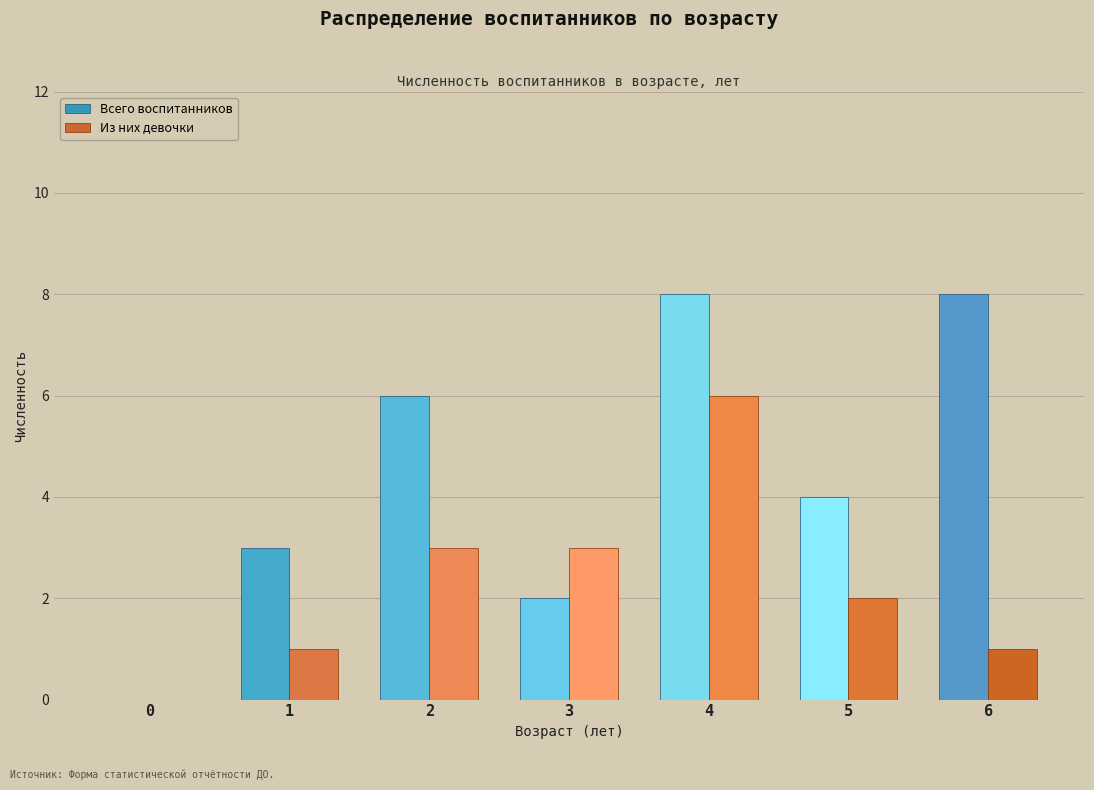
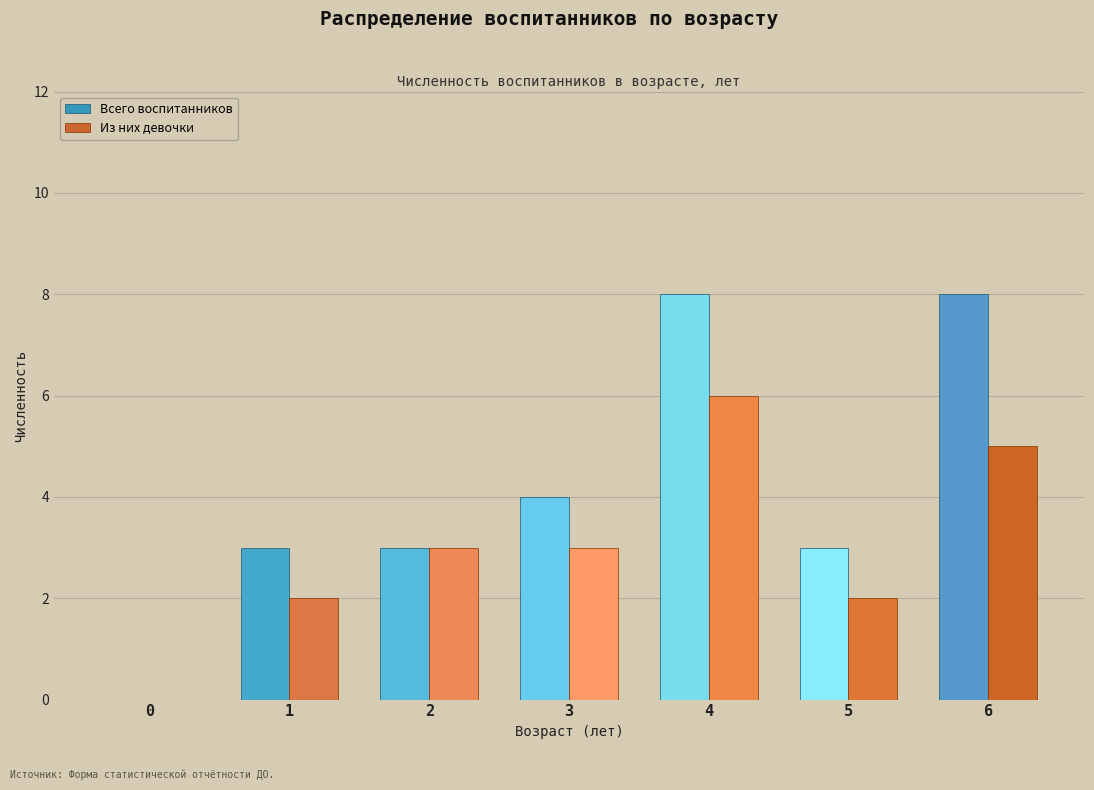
Из них девочки, 1: 1 -> 2
Всего воспитанников, 2: 6 -> 3
Всего воспитанников, 3: 2 -> 4
Всего воспитанников, 5: 4 -> 3
Из них девочки, 6: 1 -> 5
